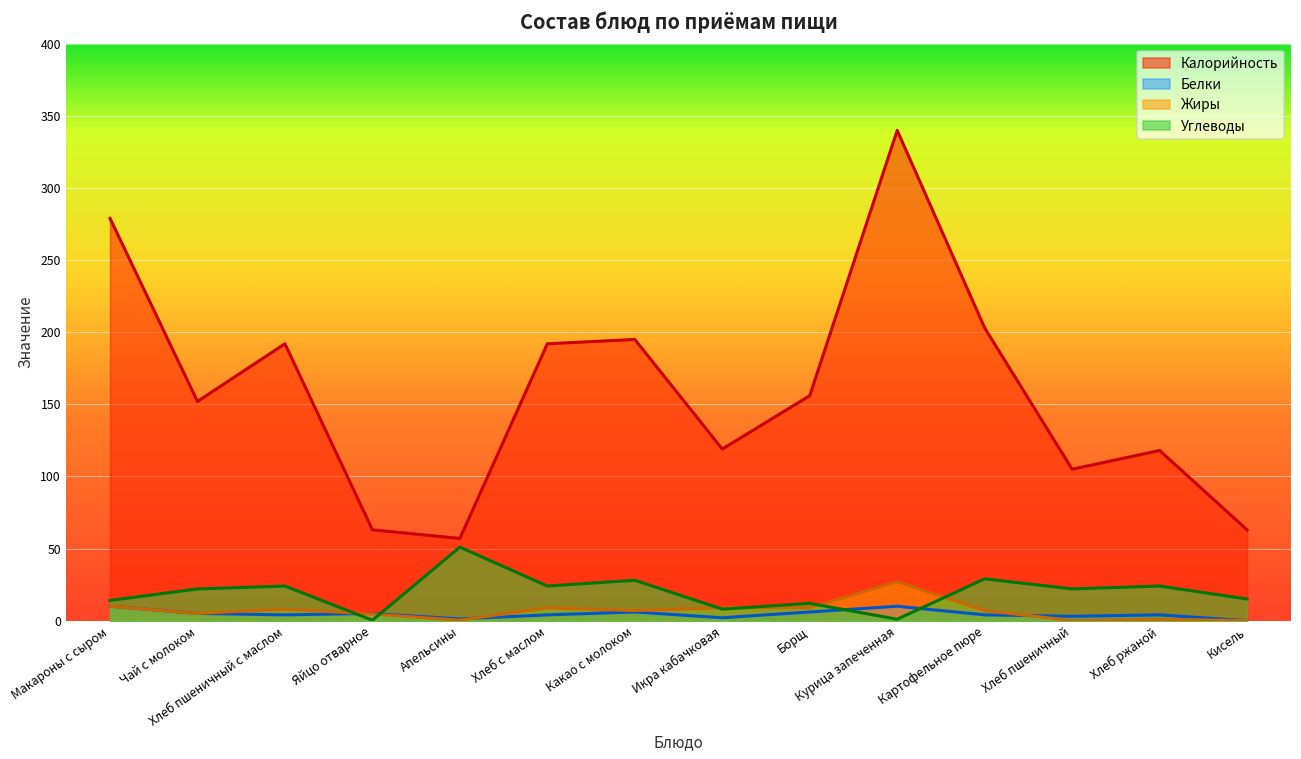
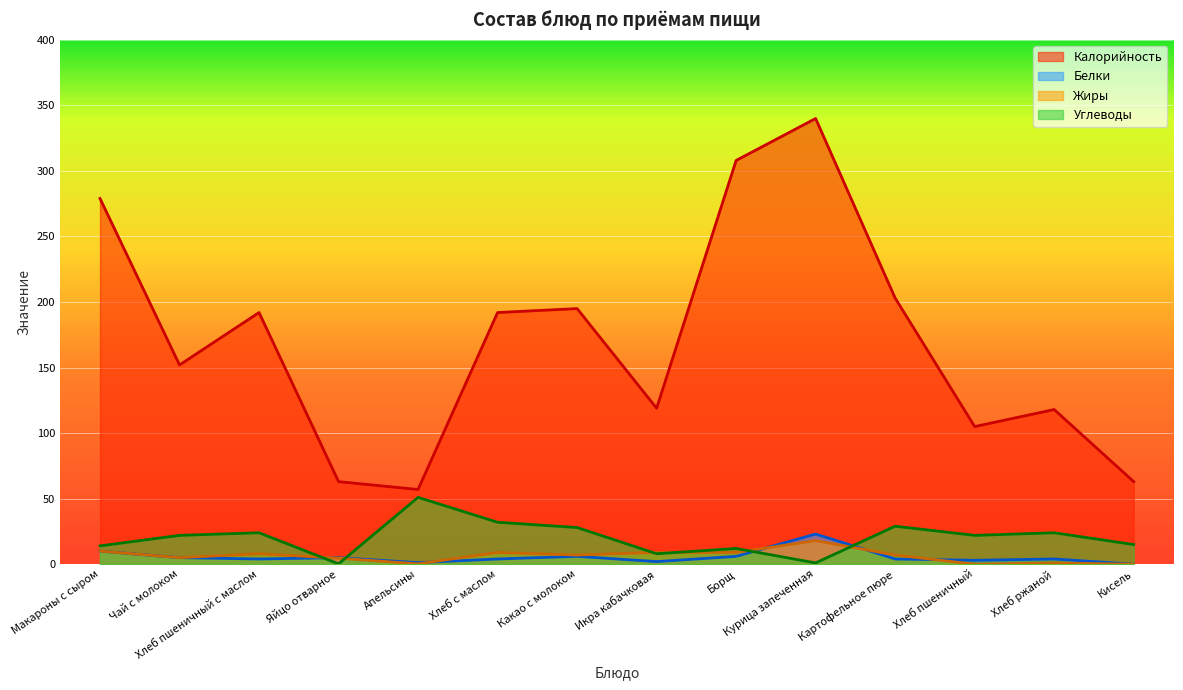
Углеводы, Хлеб с маслом: 24 -> 32
Калорийность, Борщ: 156 -> 308
Белки, Курица запеченная: 10 -> 23
Жиры, Курица запеченная: 27 -> 18
